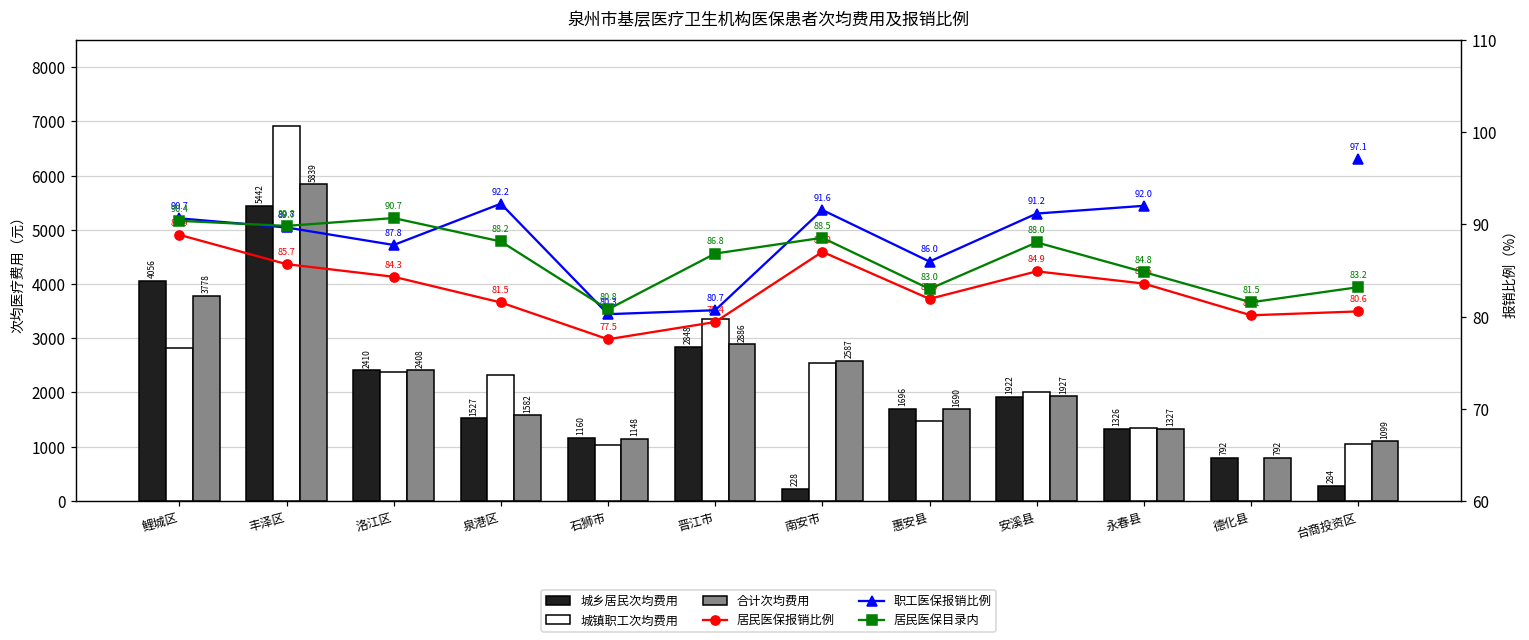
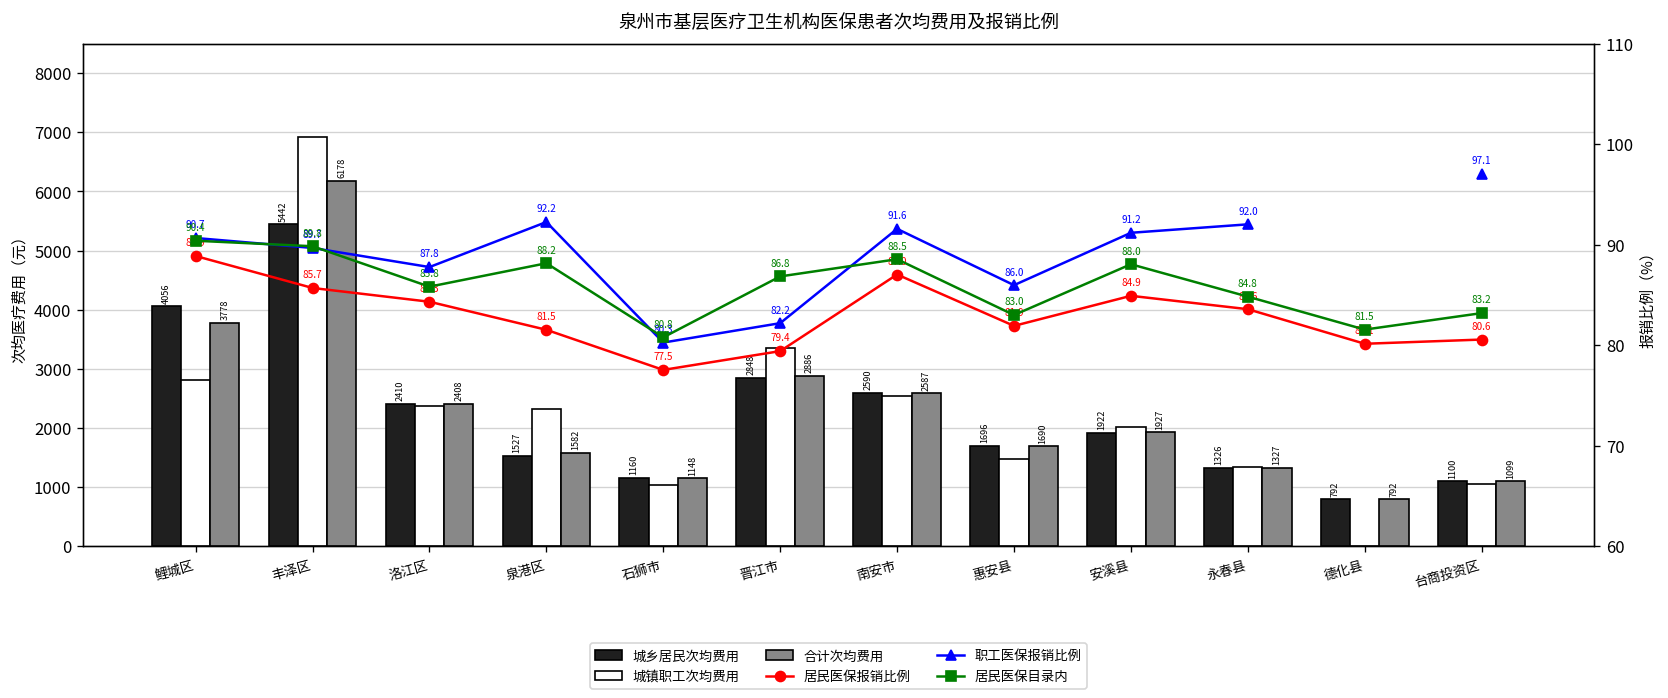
合计次均费用, 丰泽区: 5839 -> 6178
城乡居民次均费用, 南安市: 228 -> 2590
城乡居民次均费用, 台商投资区: 284 -> 1100
居民医保目录内, 洛江区: 90.7 -> 85.8
职工医保报销比例, 晋江市: 80.7 -> 82.2
